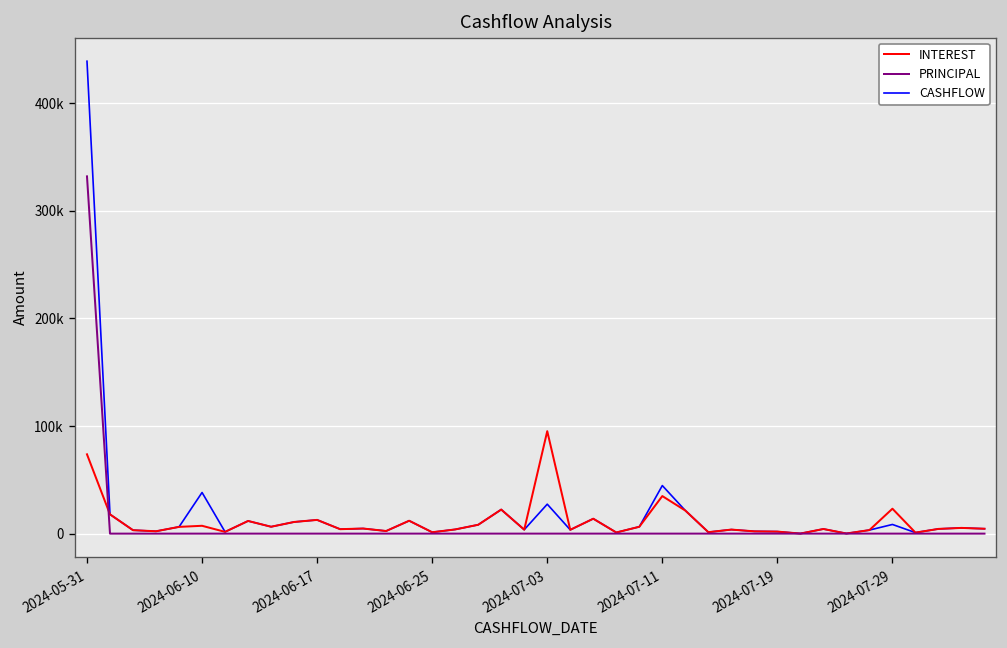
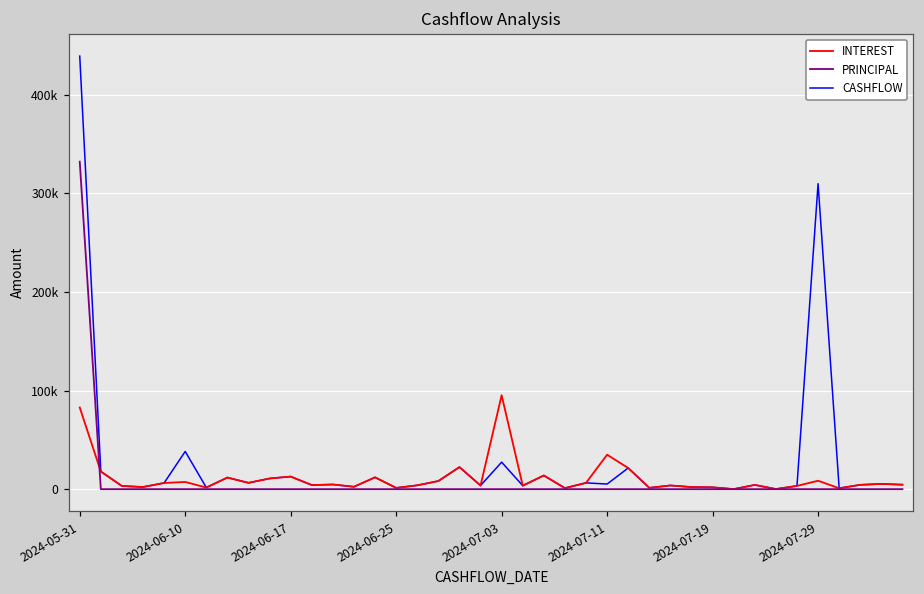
INTEREST, 2024-05-31: 70000 -> 80000
CASHFLOW, 2024-07-11: 40000 -> 10000
INTEREST, 2024-07-29: 20000 -> 10000
CASHFLOW, 2024-07-29: 10000 -> 310000
